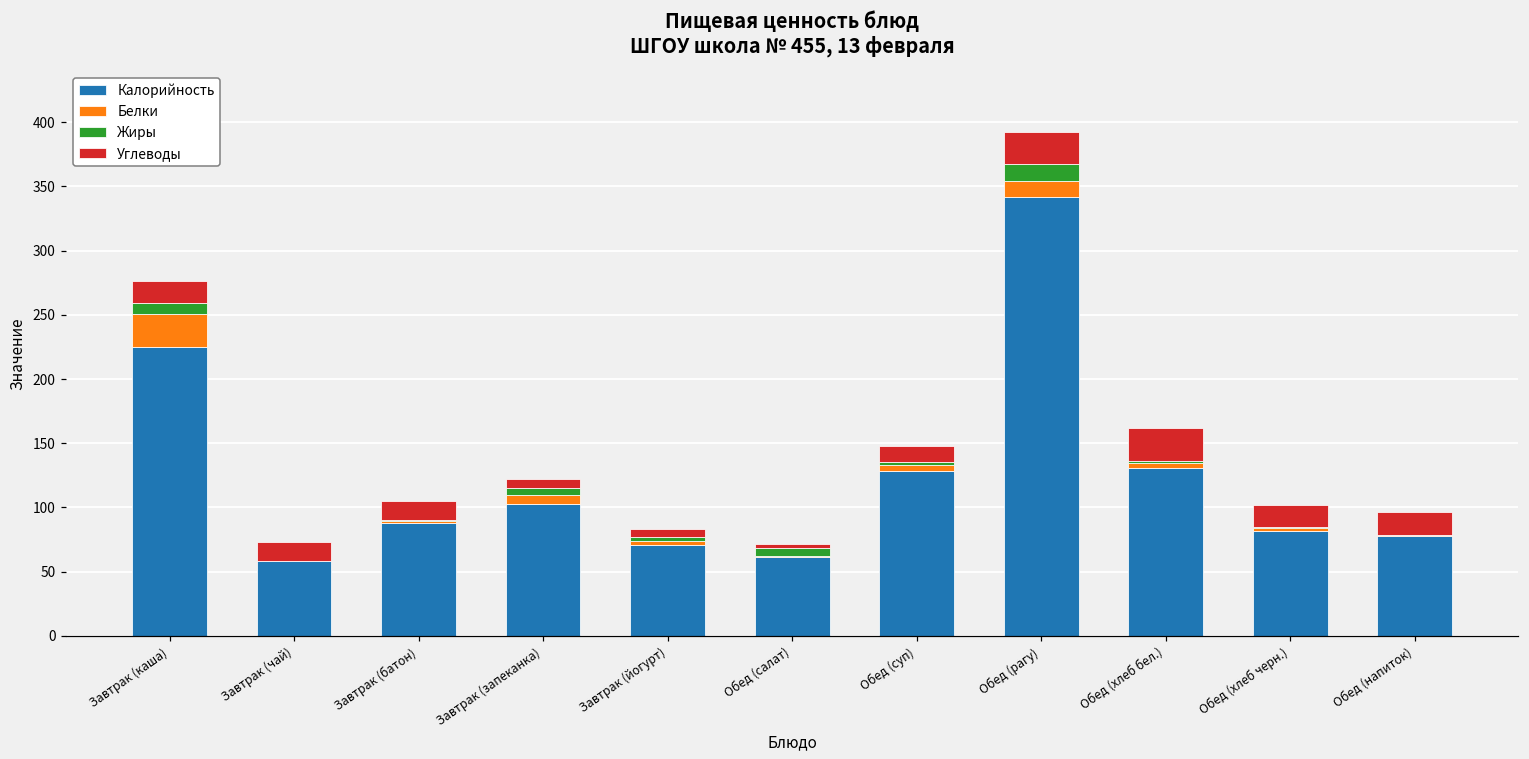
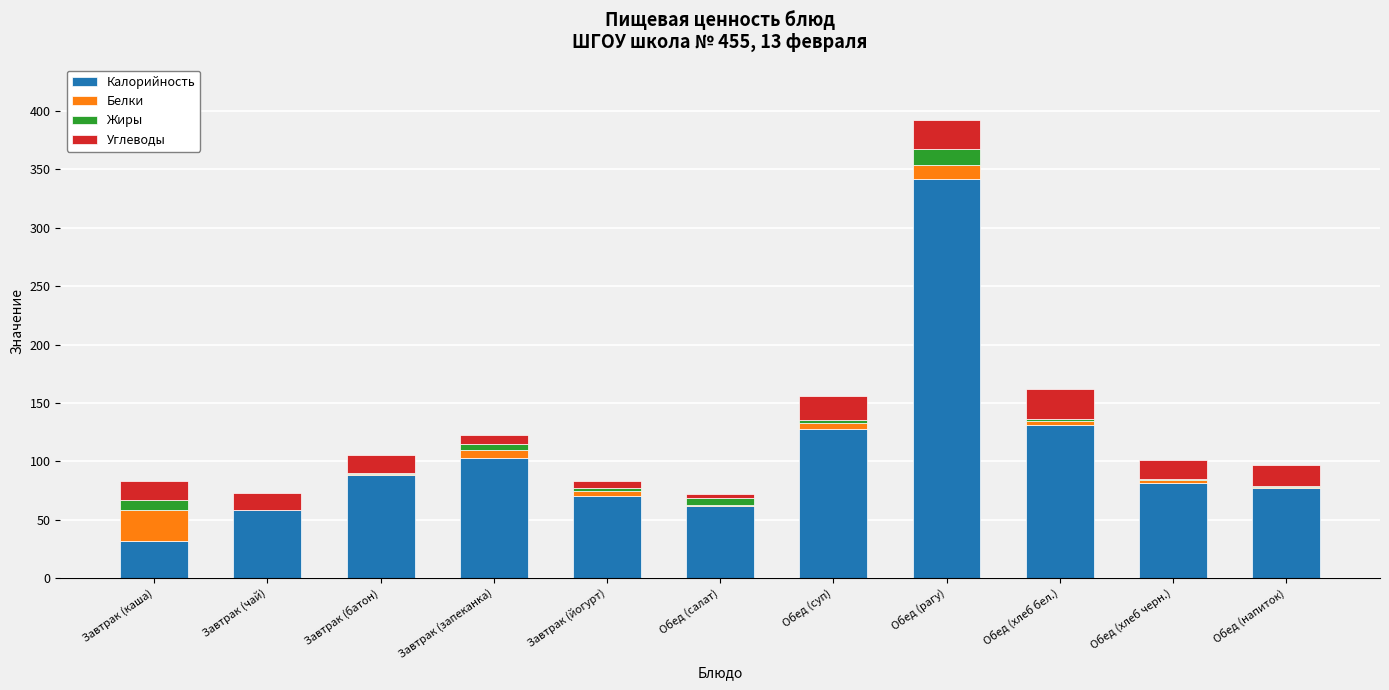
Калорийность, Завтрак (каша): 225 -> 32
Углеводы, Обед (суп): 12 -> 20
